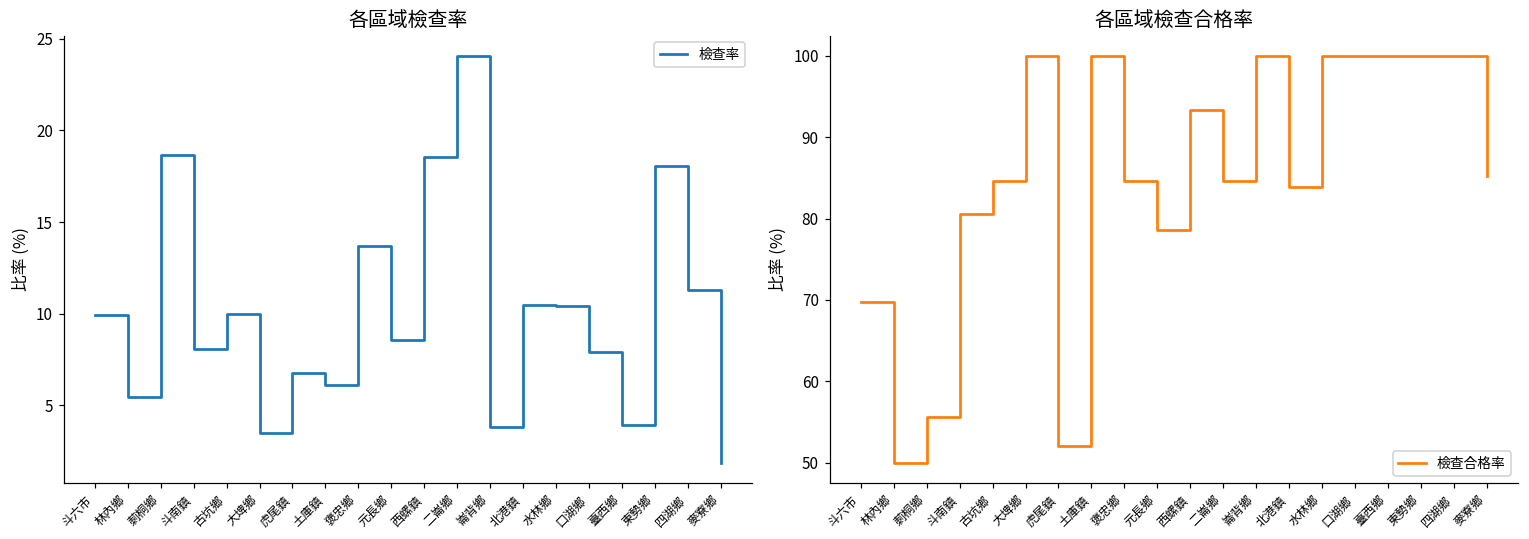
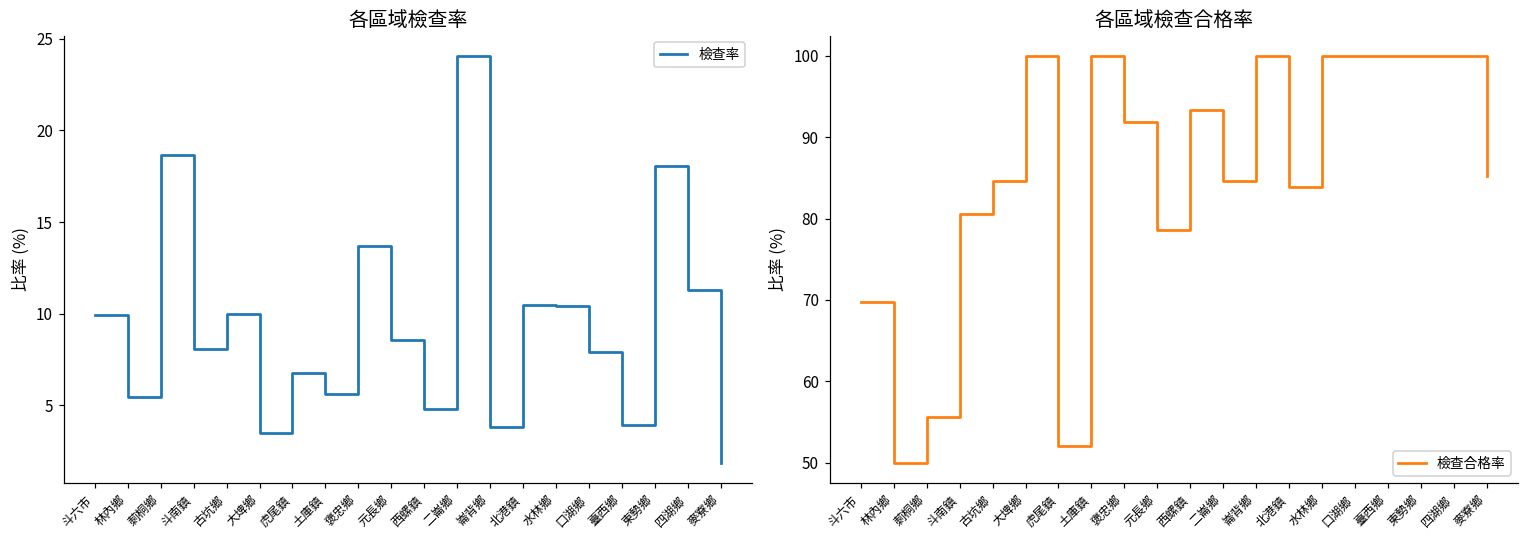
各區域檢查率, 土庫鎮: 6.1 -> 5.6
各區域檢查率, 西螺鎮: 18.6 -> 4.8
各區域檢查合格率, 褒忠鄉: 85 -> 92
